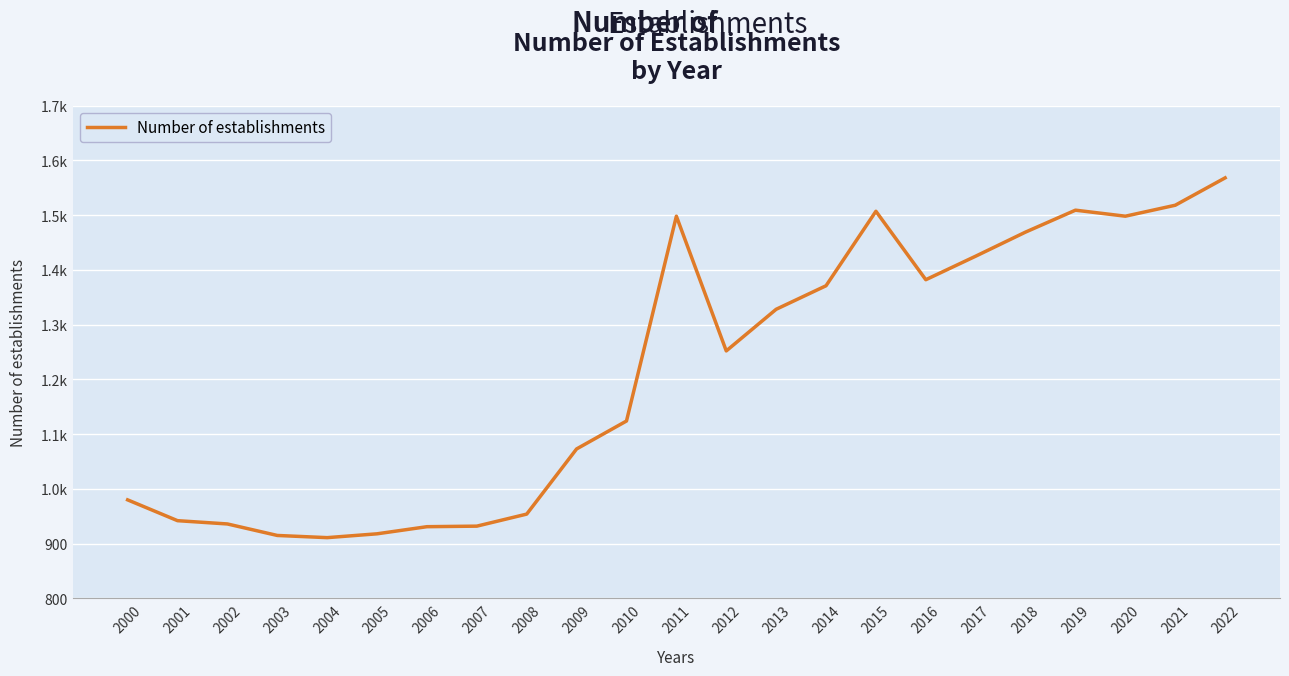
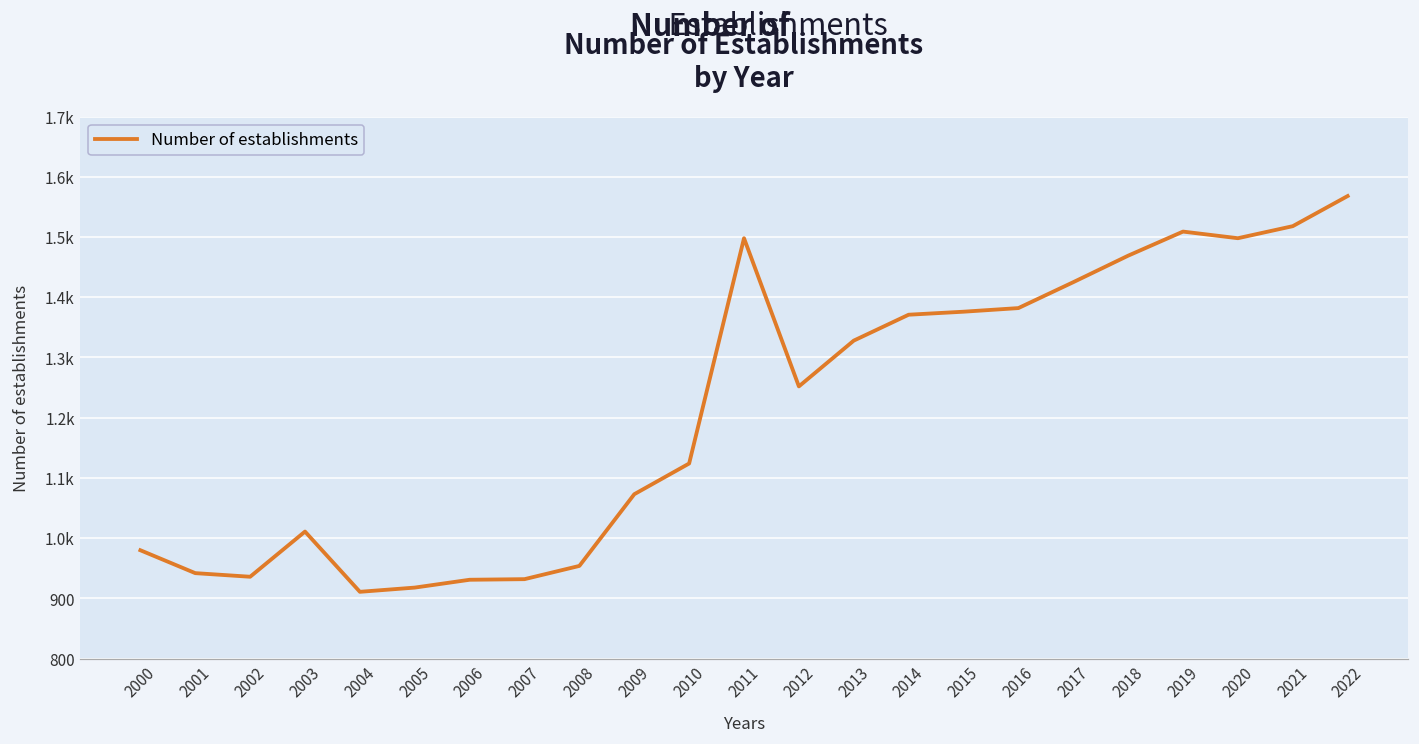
2003: 920 -> 1010
2015: 1510 -> 1380
